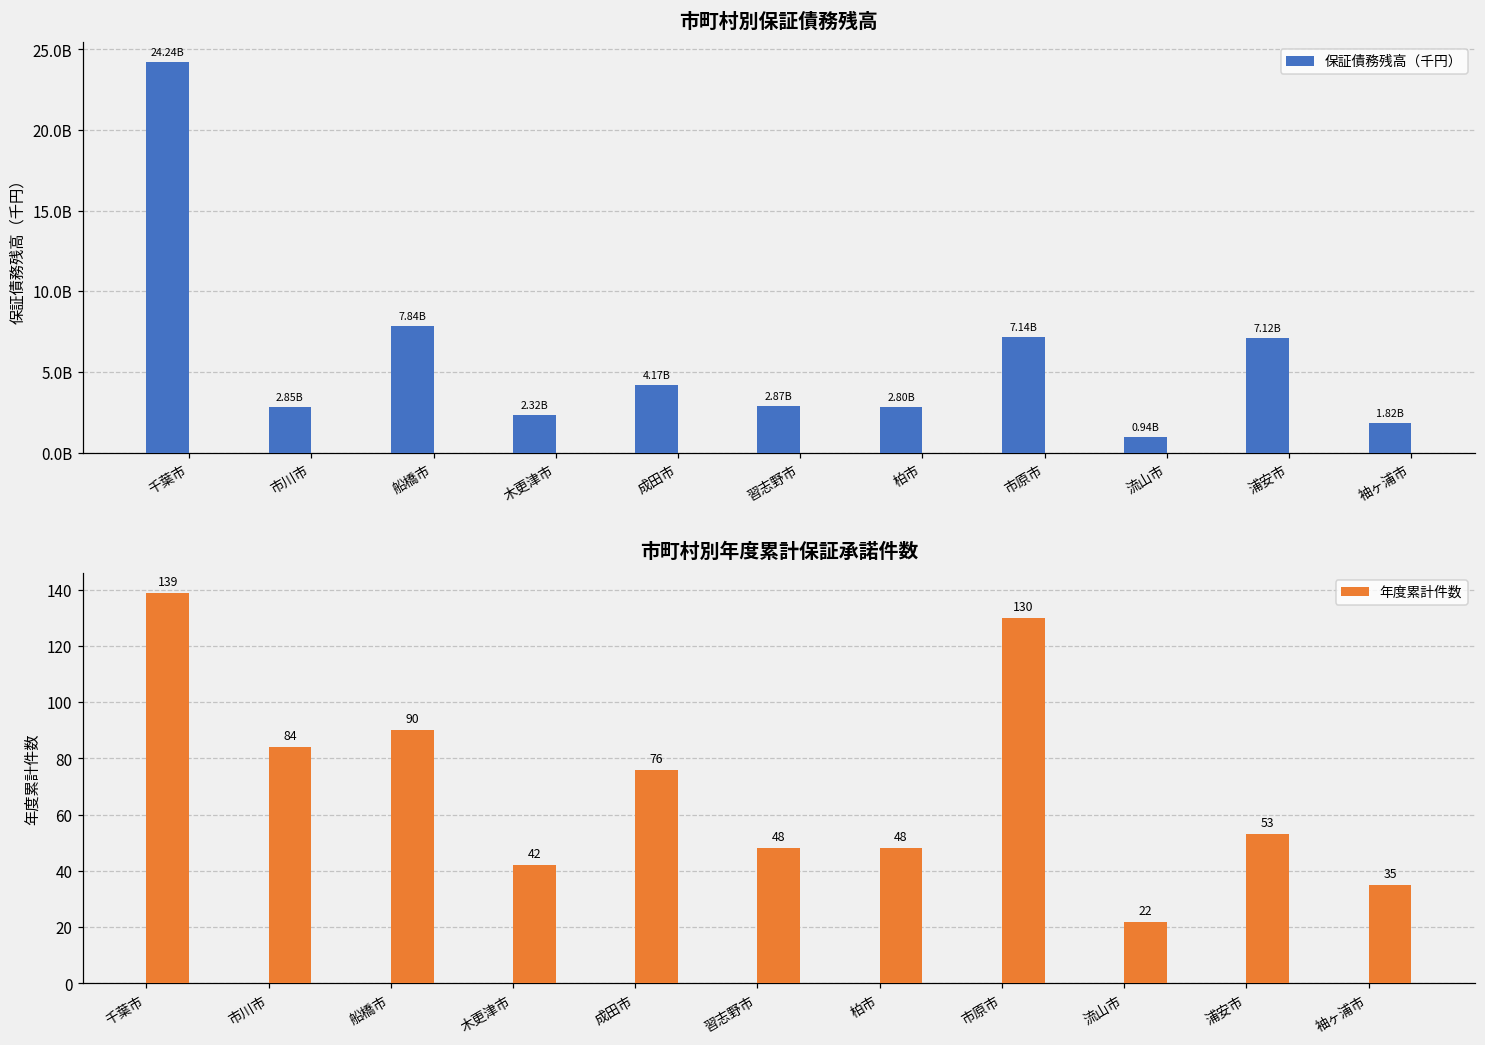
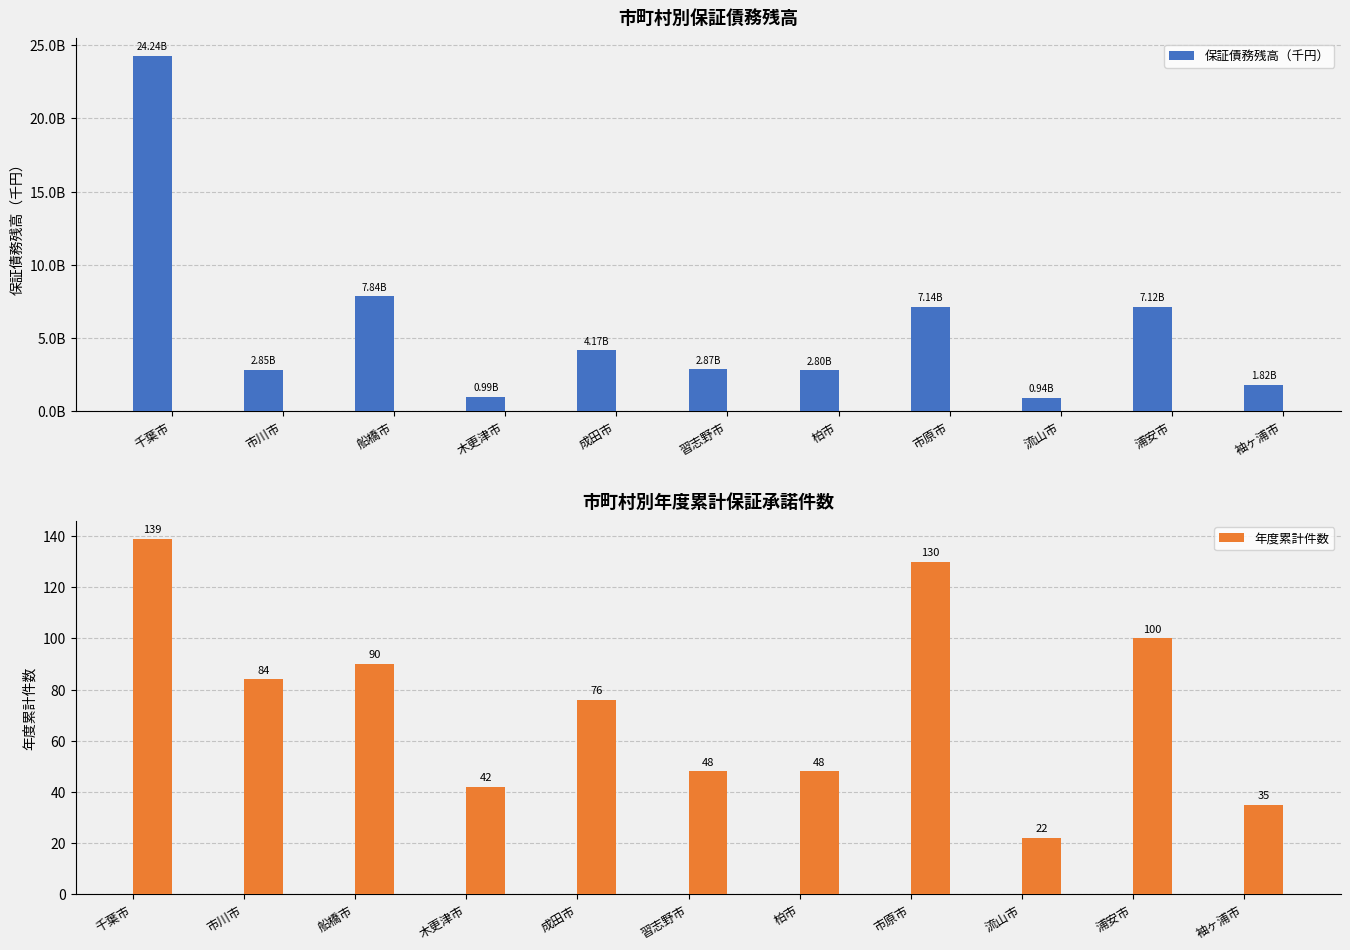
市町村別保証債務残高, 木更津市: 2.32B -> 0.99B
市町村別年度累計保証承諾件数, 浦安市: 53 -> 100
